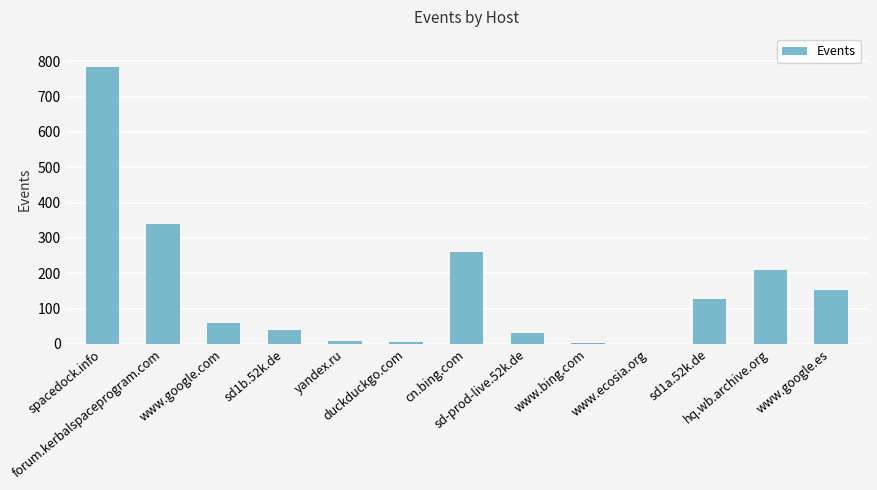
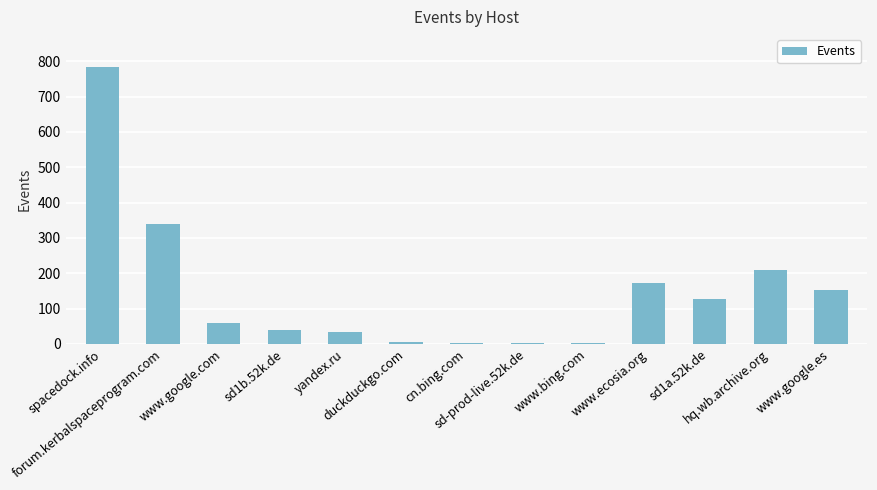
yandex.ru: 10 -> 30
cn.bing.com: 260 -> 0
sd-prod-live.52k.de: 30 -> 0
www.ecosia.org: 0 -> 170
